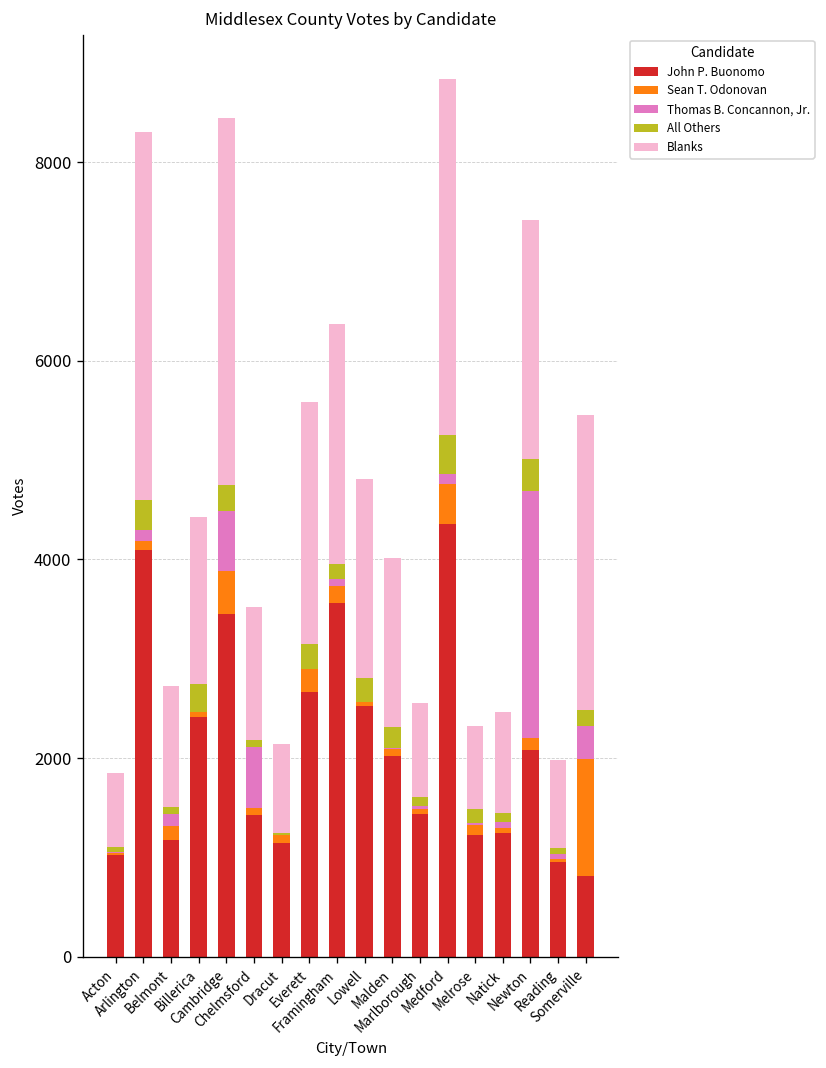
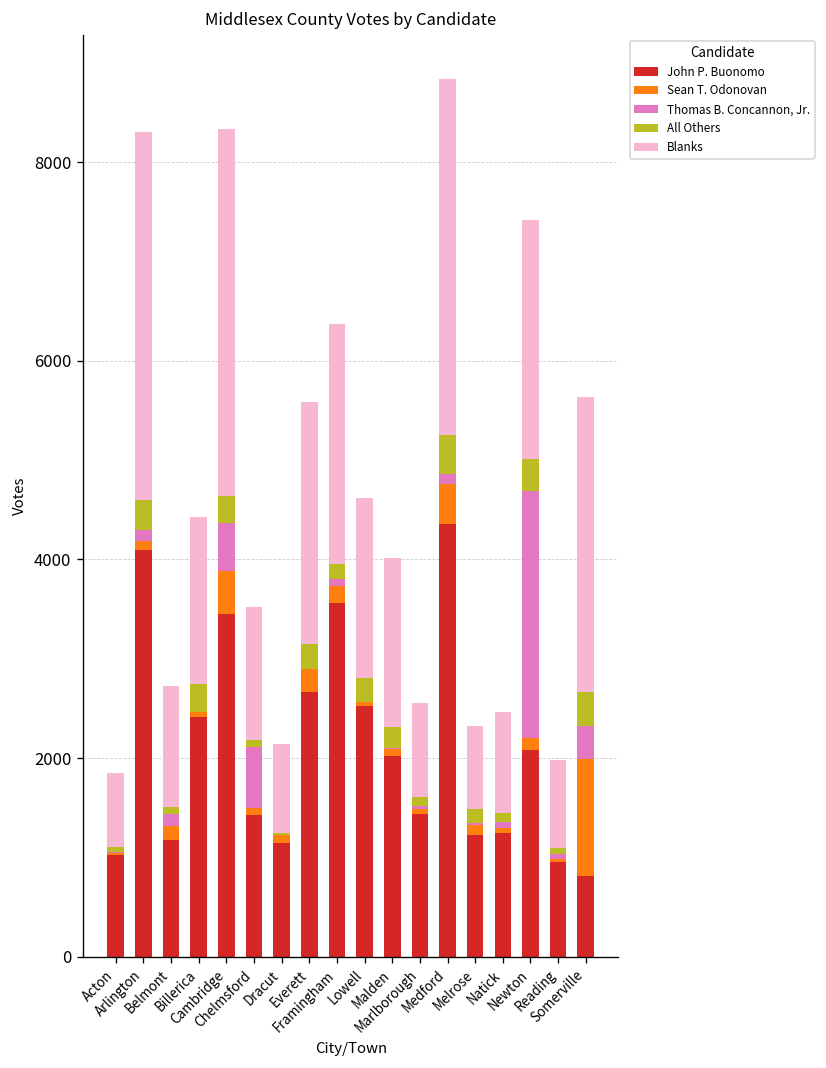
Thomas B. Concannon, Jr., Cambridge: 600 -> 500
Blanks, Lowell: 2000 -> 1800
All Others, Somerville: 200 -> 300
